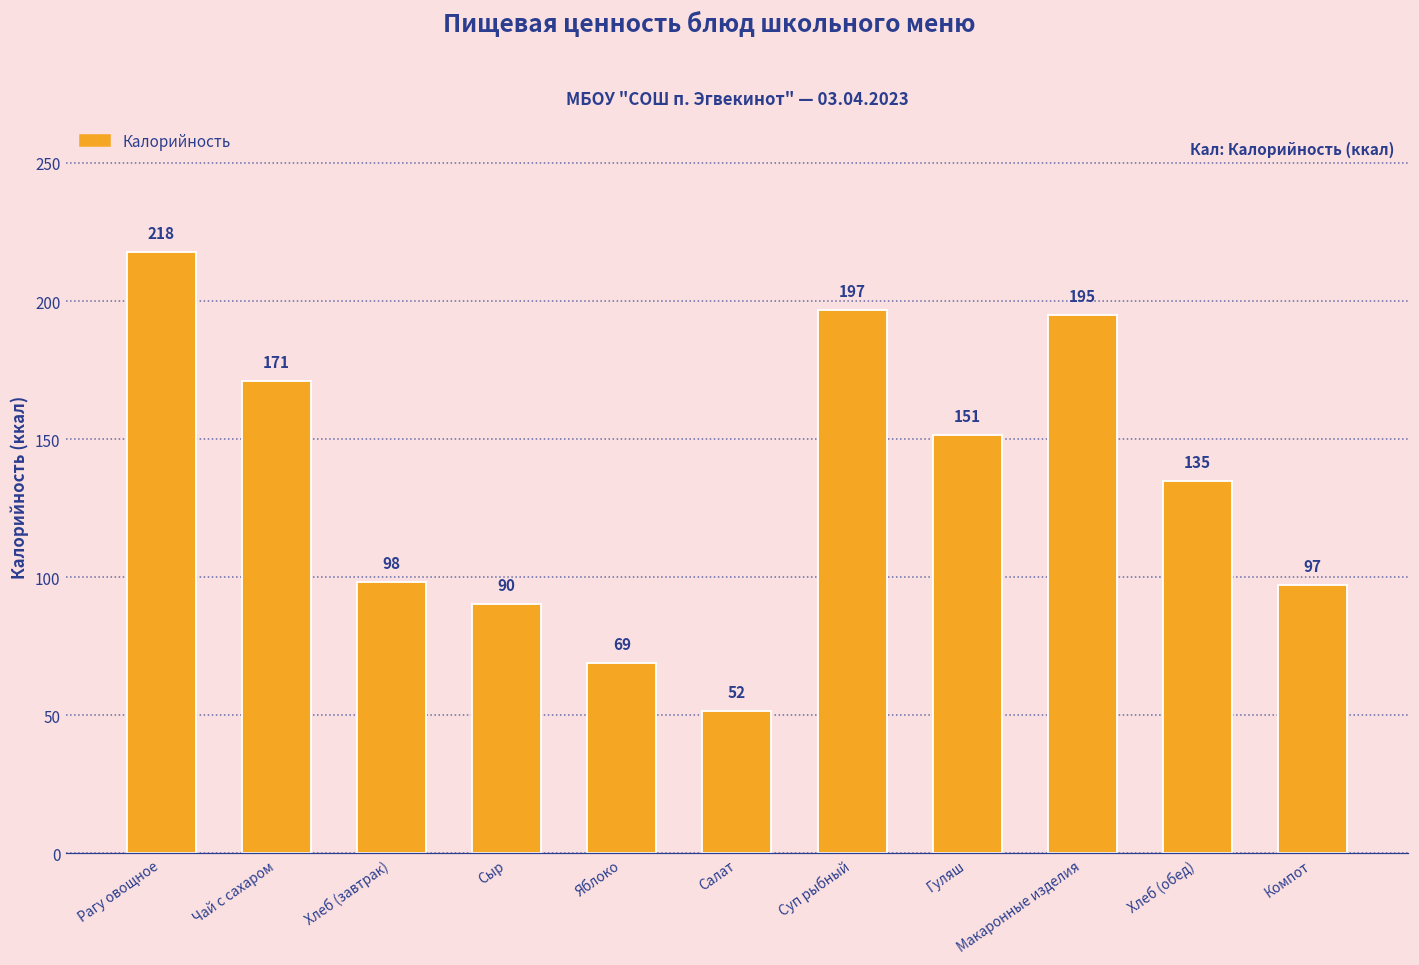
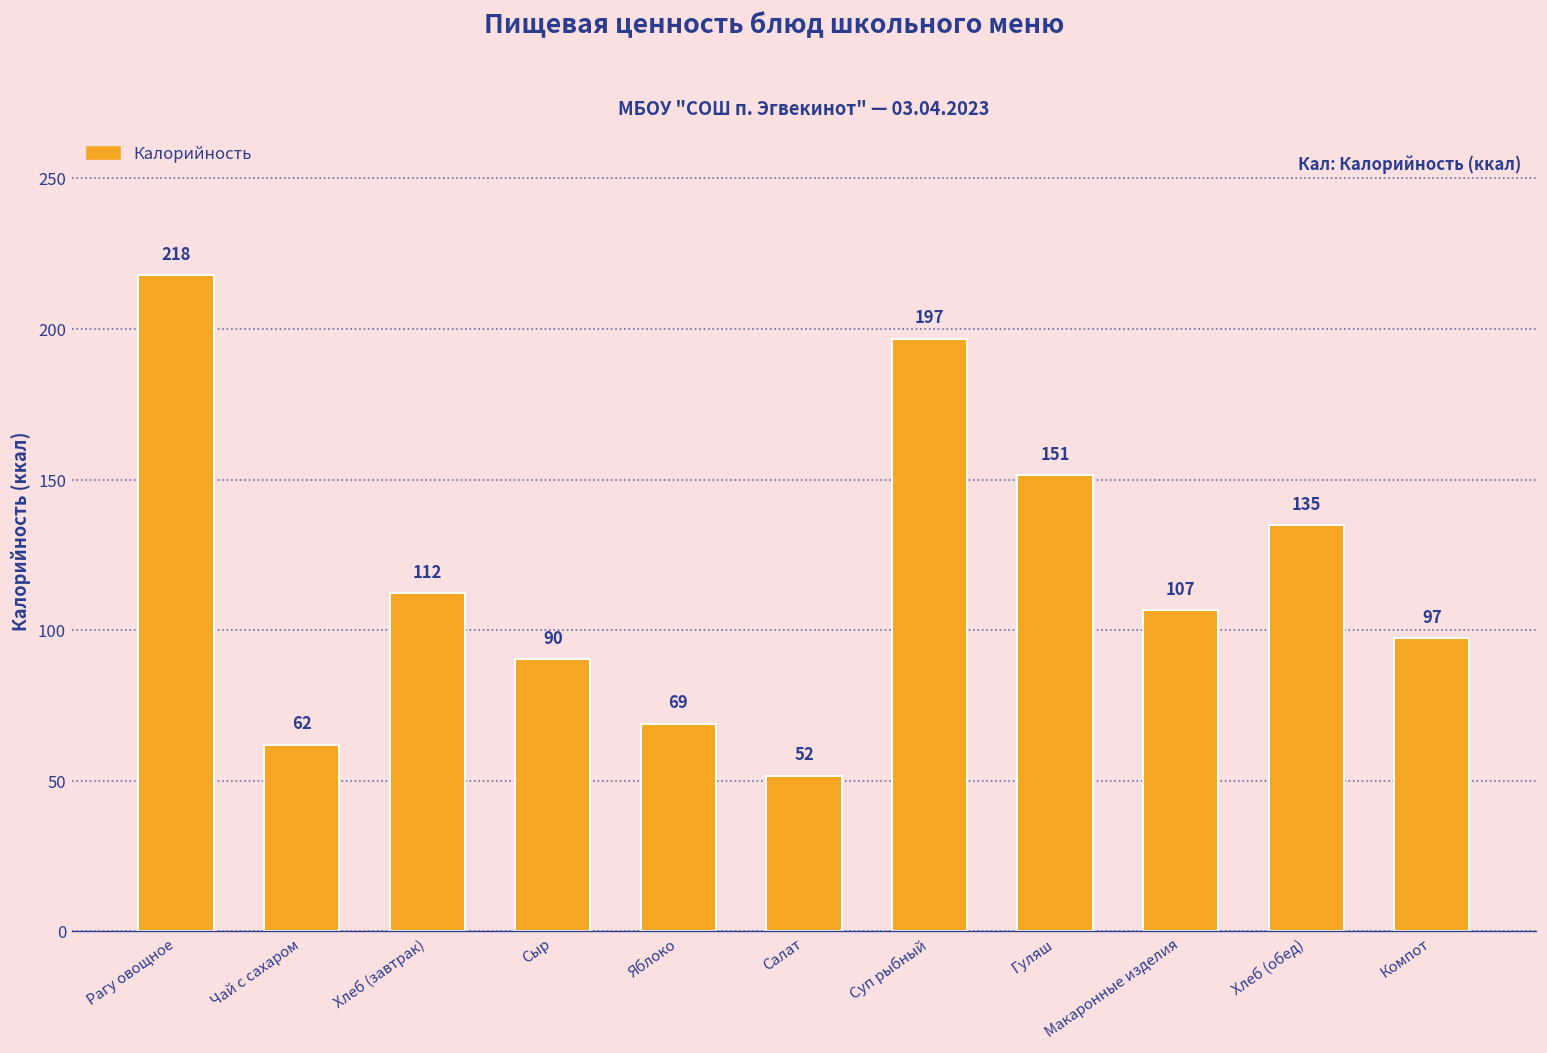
Чай с сахаром: 171 -> 62
Хлеб (завтрак): 98 -> 112
Макаронные изделия: 195 -> 107
